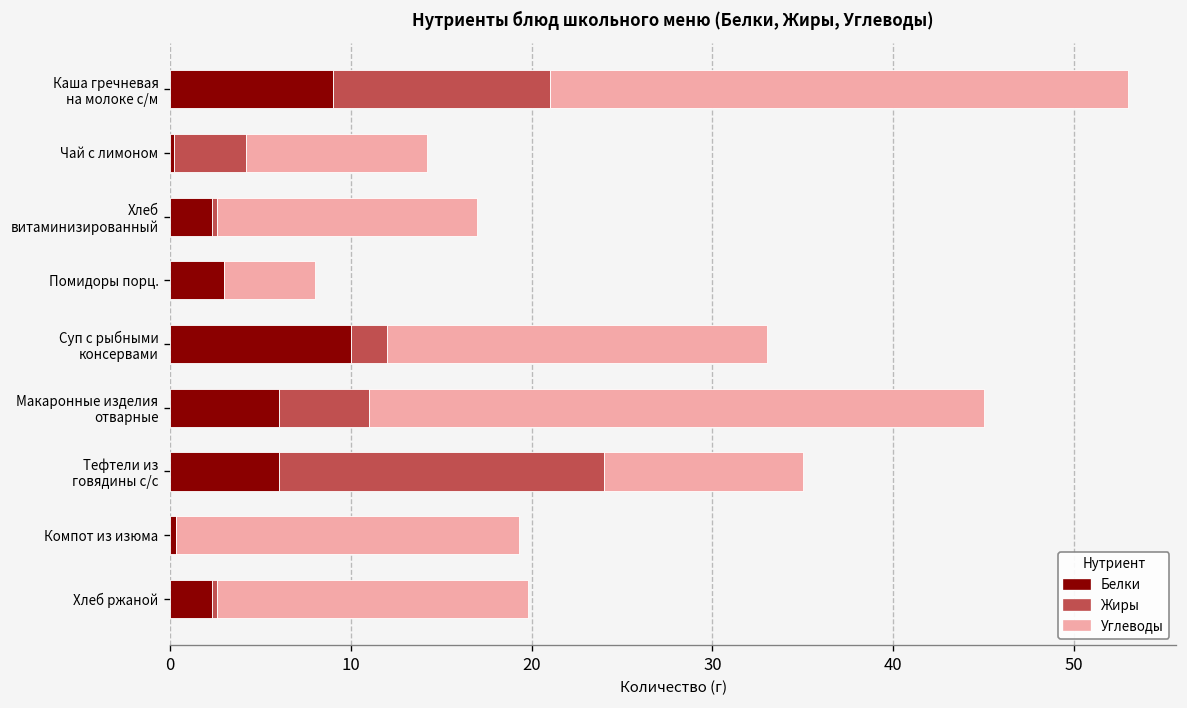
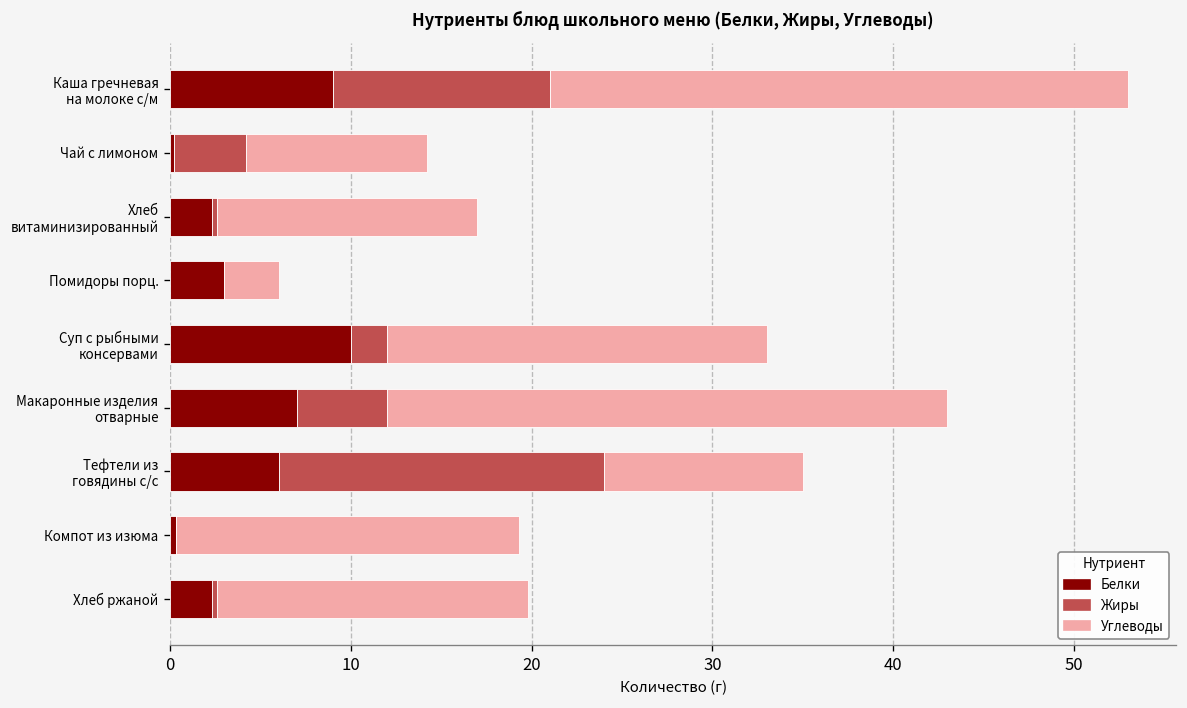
Углеводы, Помидоры порц.: 5 -> 3
Белки, Макаронные изделия отварные: 6 -> 7
Углеводы, Макаронные изделия отварные: 34 -> 31
